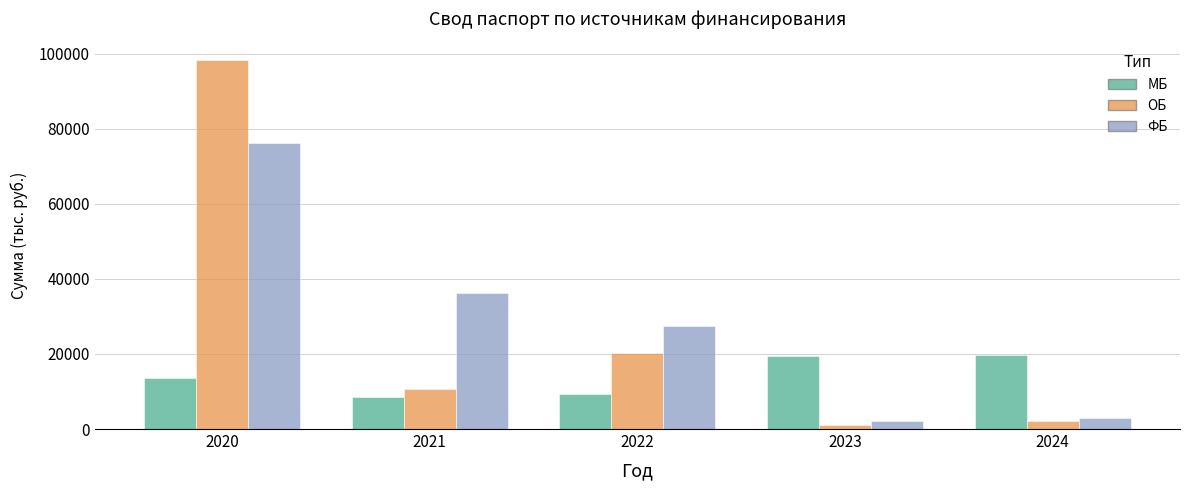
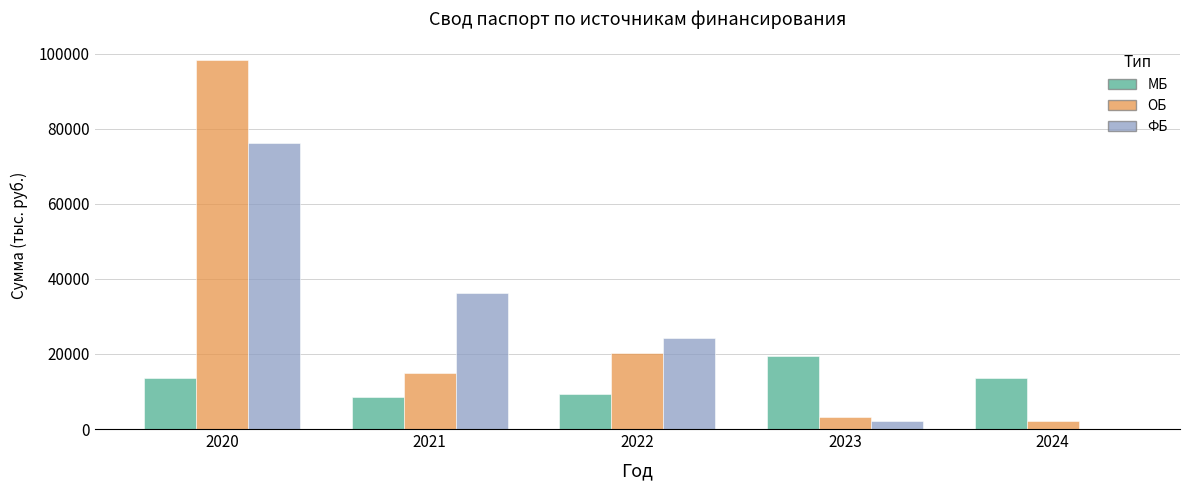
ОБ, 2021: 11000 -> 15000
ФБ, 2022: 27000 -> 24000
ОБ, 2023: 1000 -> 3000
МБ, 2024: 20000 -> 14000
ФБ, 2024: 3000 -> 0
